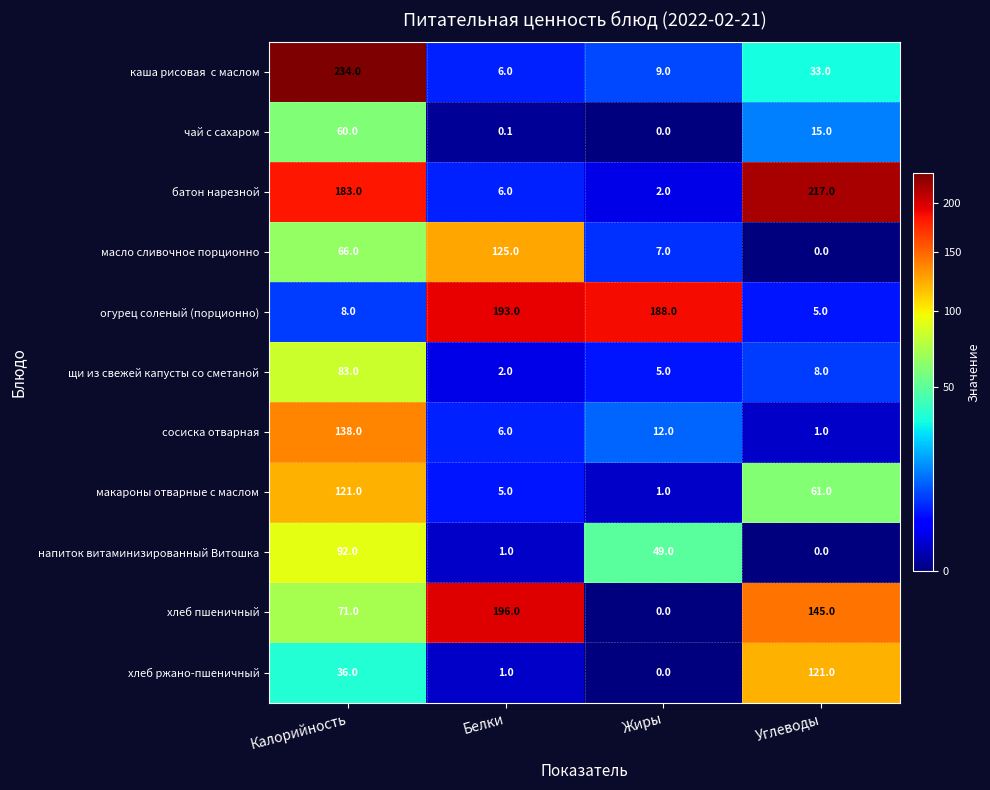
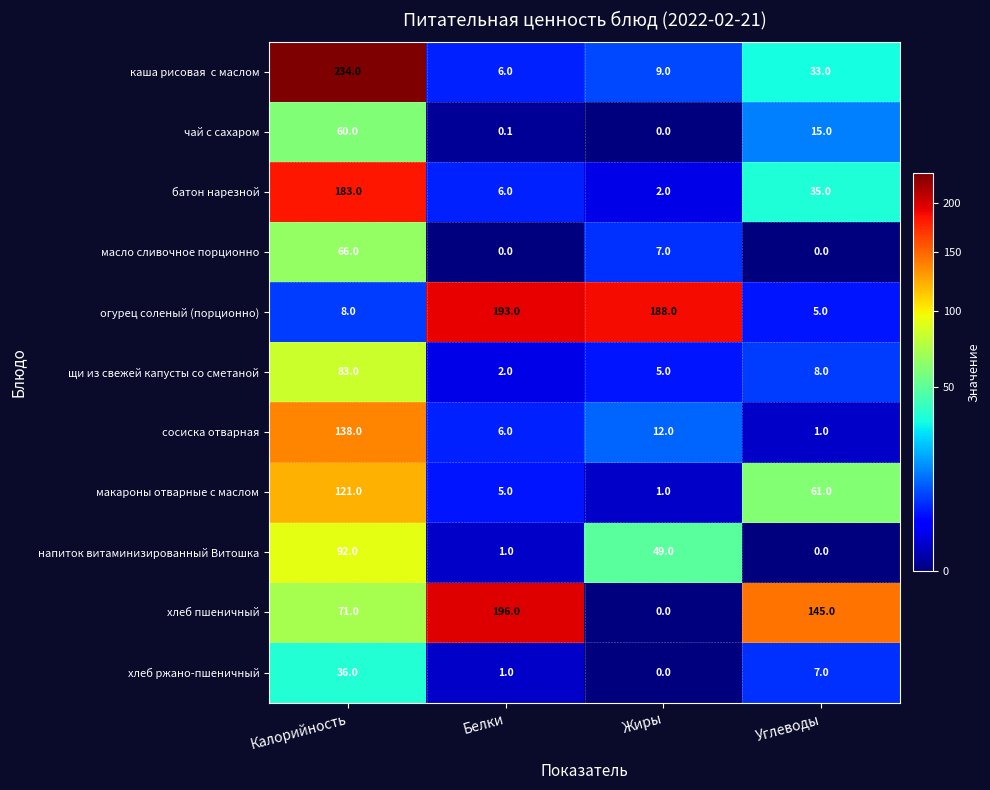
батон нарезной, Углеводы: 217.0 -> 35.0
масло сливочное порционно, Белки: 125.0 -> 0.0
хлеб ржано-пшеничный, Углеводы: 121.0 -> 7.0
